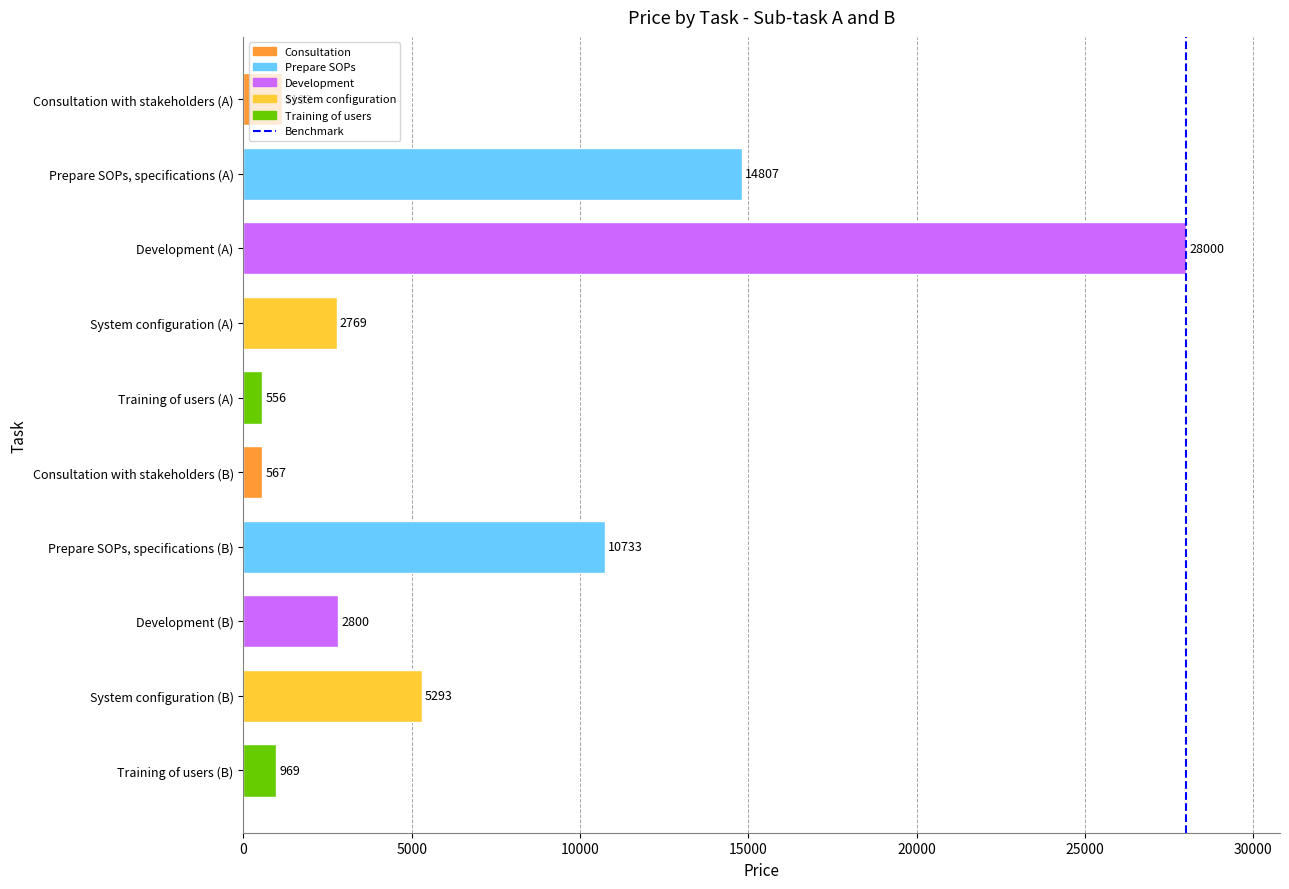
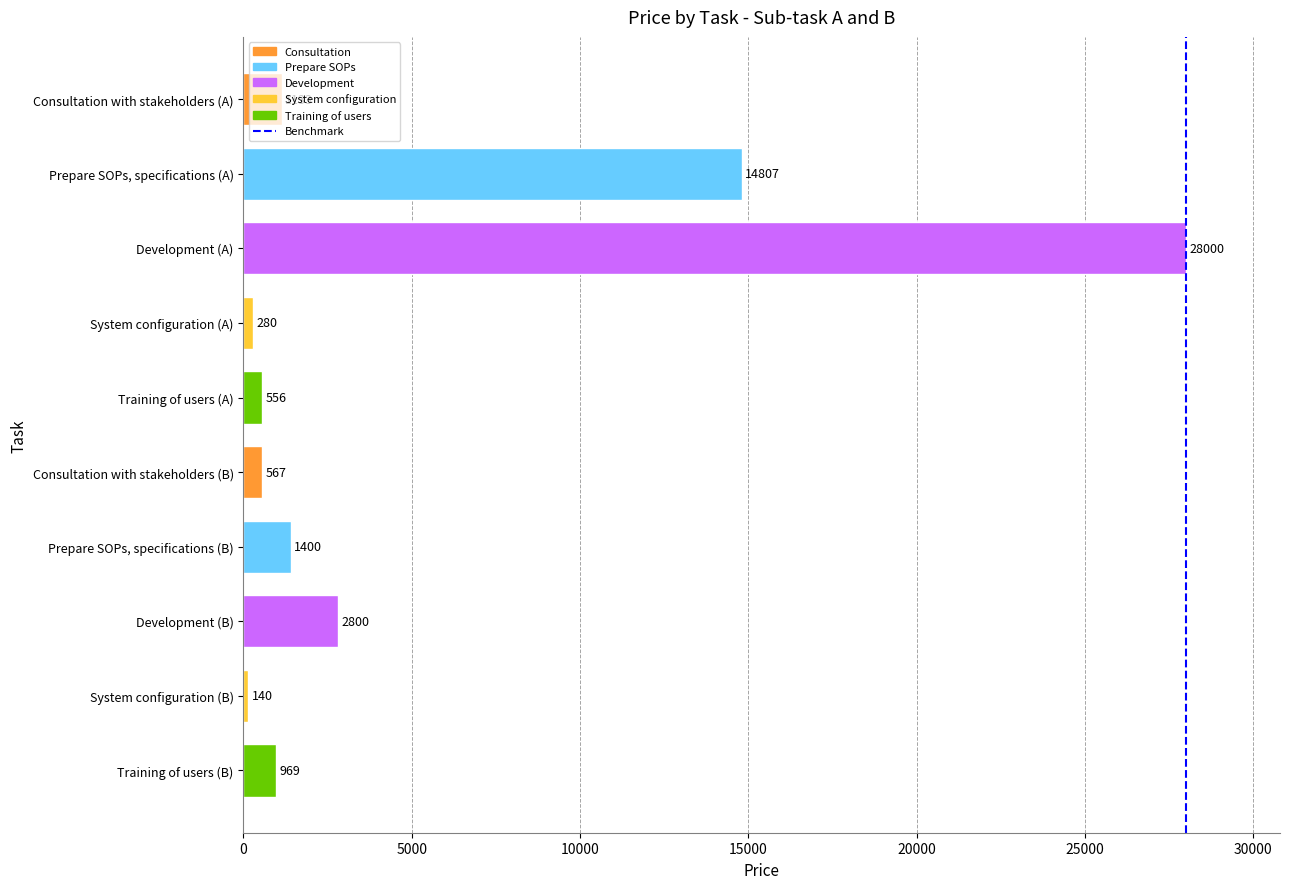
System configuration (A): 2769 -> 280
Prepare SOPs, specifications (B): 10733 -> 1400
System configuration (B): 5293 -> 140
